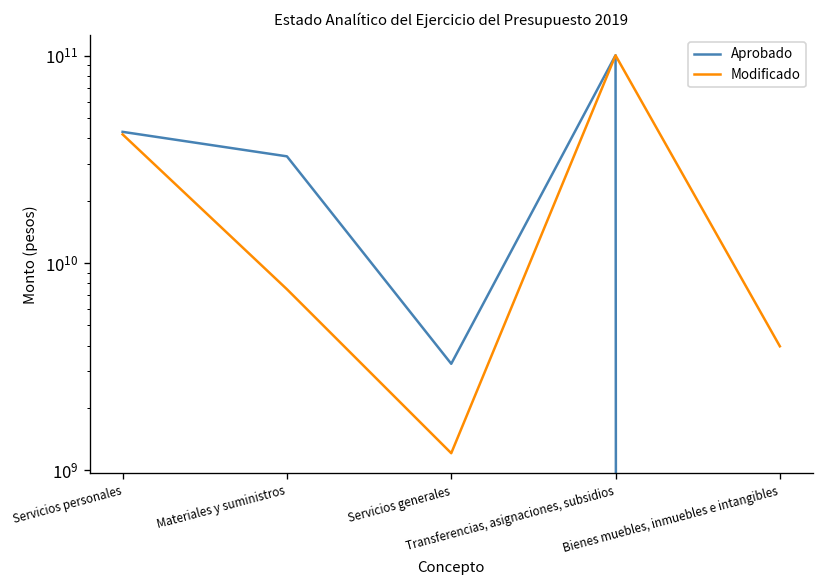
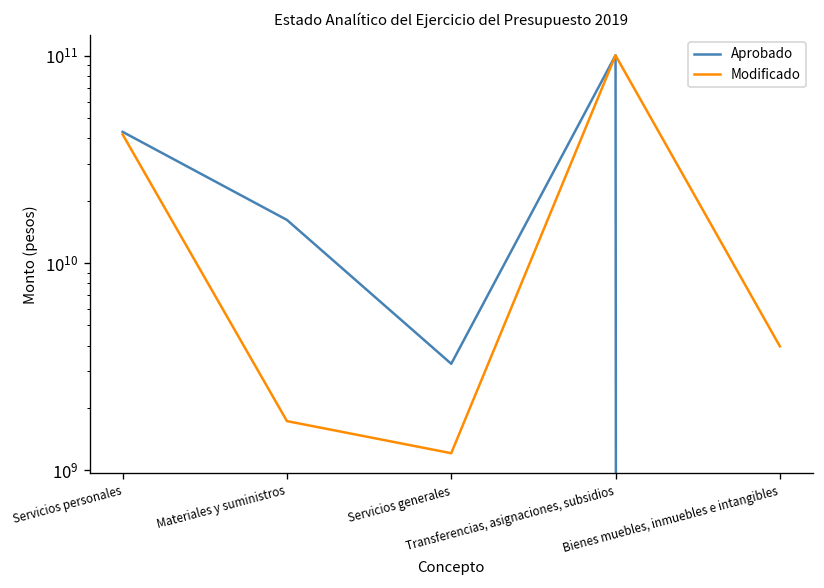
Aprobado, Materiales y suministros: 33000000000 -> 16000000000
Modificado, Materiales y suministros: 7500000000 -> 1700000000
